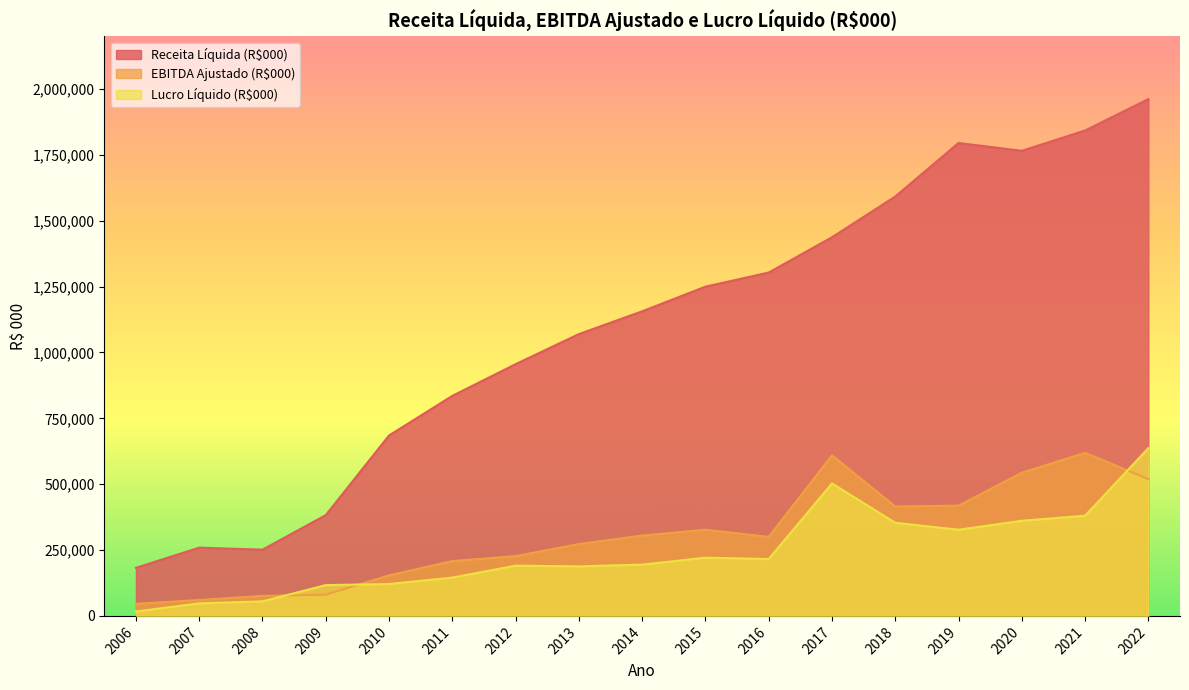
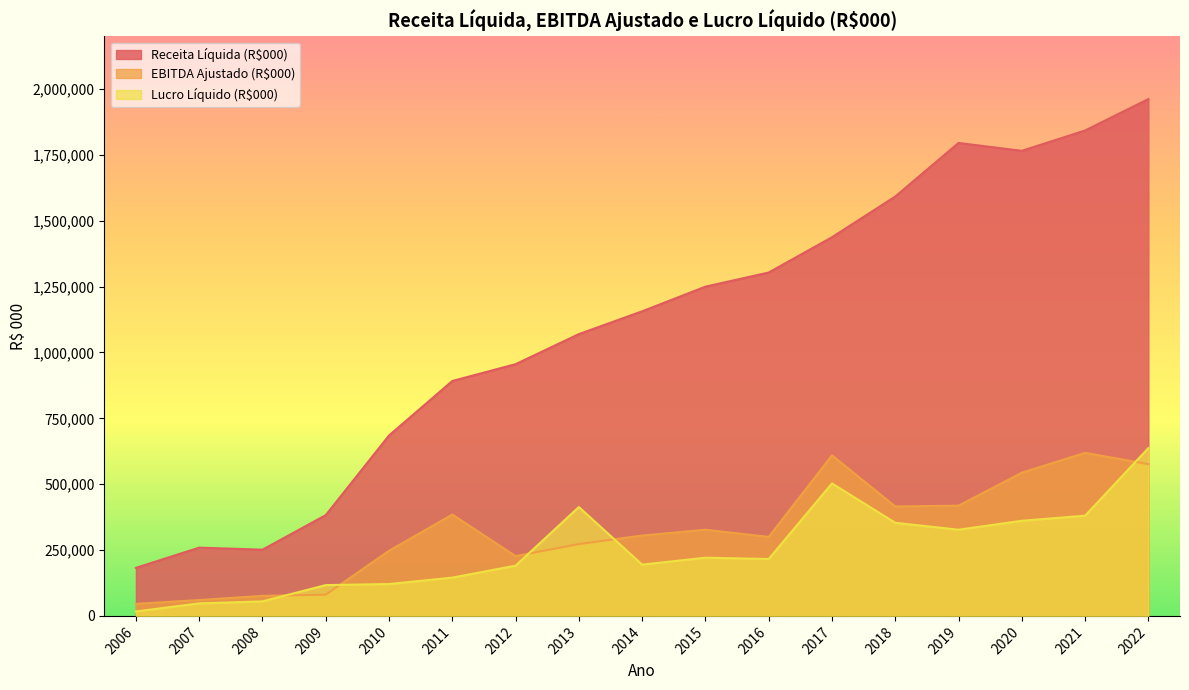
EBITDA Ajustado (R$000), 2010: 150,000 -> 250,000
Receita Líquida (R$000), 2011: 840,000 -> 890,000
EBITDA Ajustado (R$000), 2011: 210,000 -> 380,000
Lucro Líquido (R$000), 2013: 190,000 -> 410,000
EBITDA Ajustado (R$000), 2022: 520,000 -> 580,000
